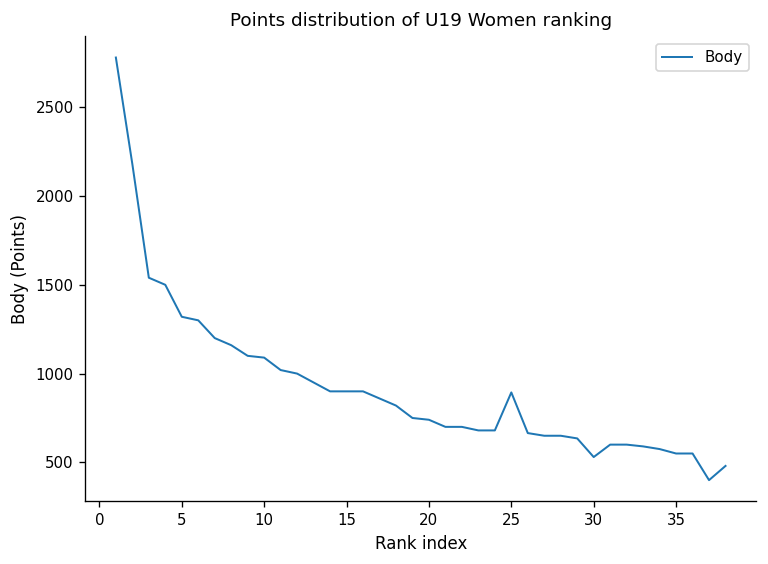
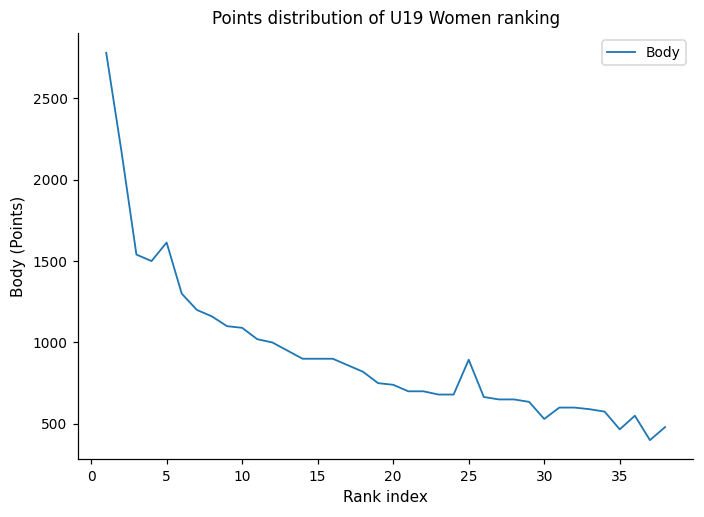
5: 1320 -> 1610
35: 550 -> 470
